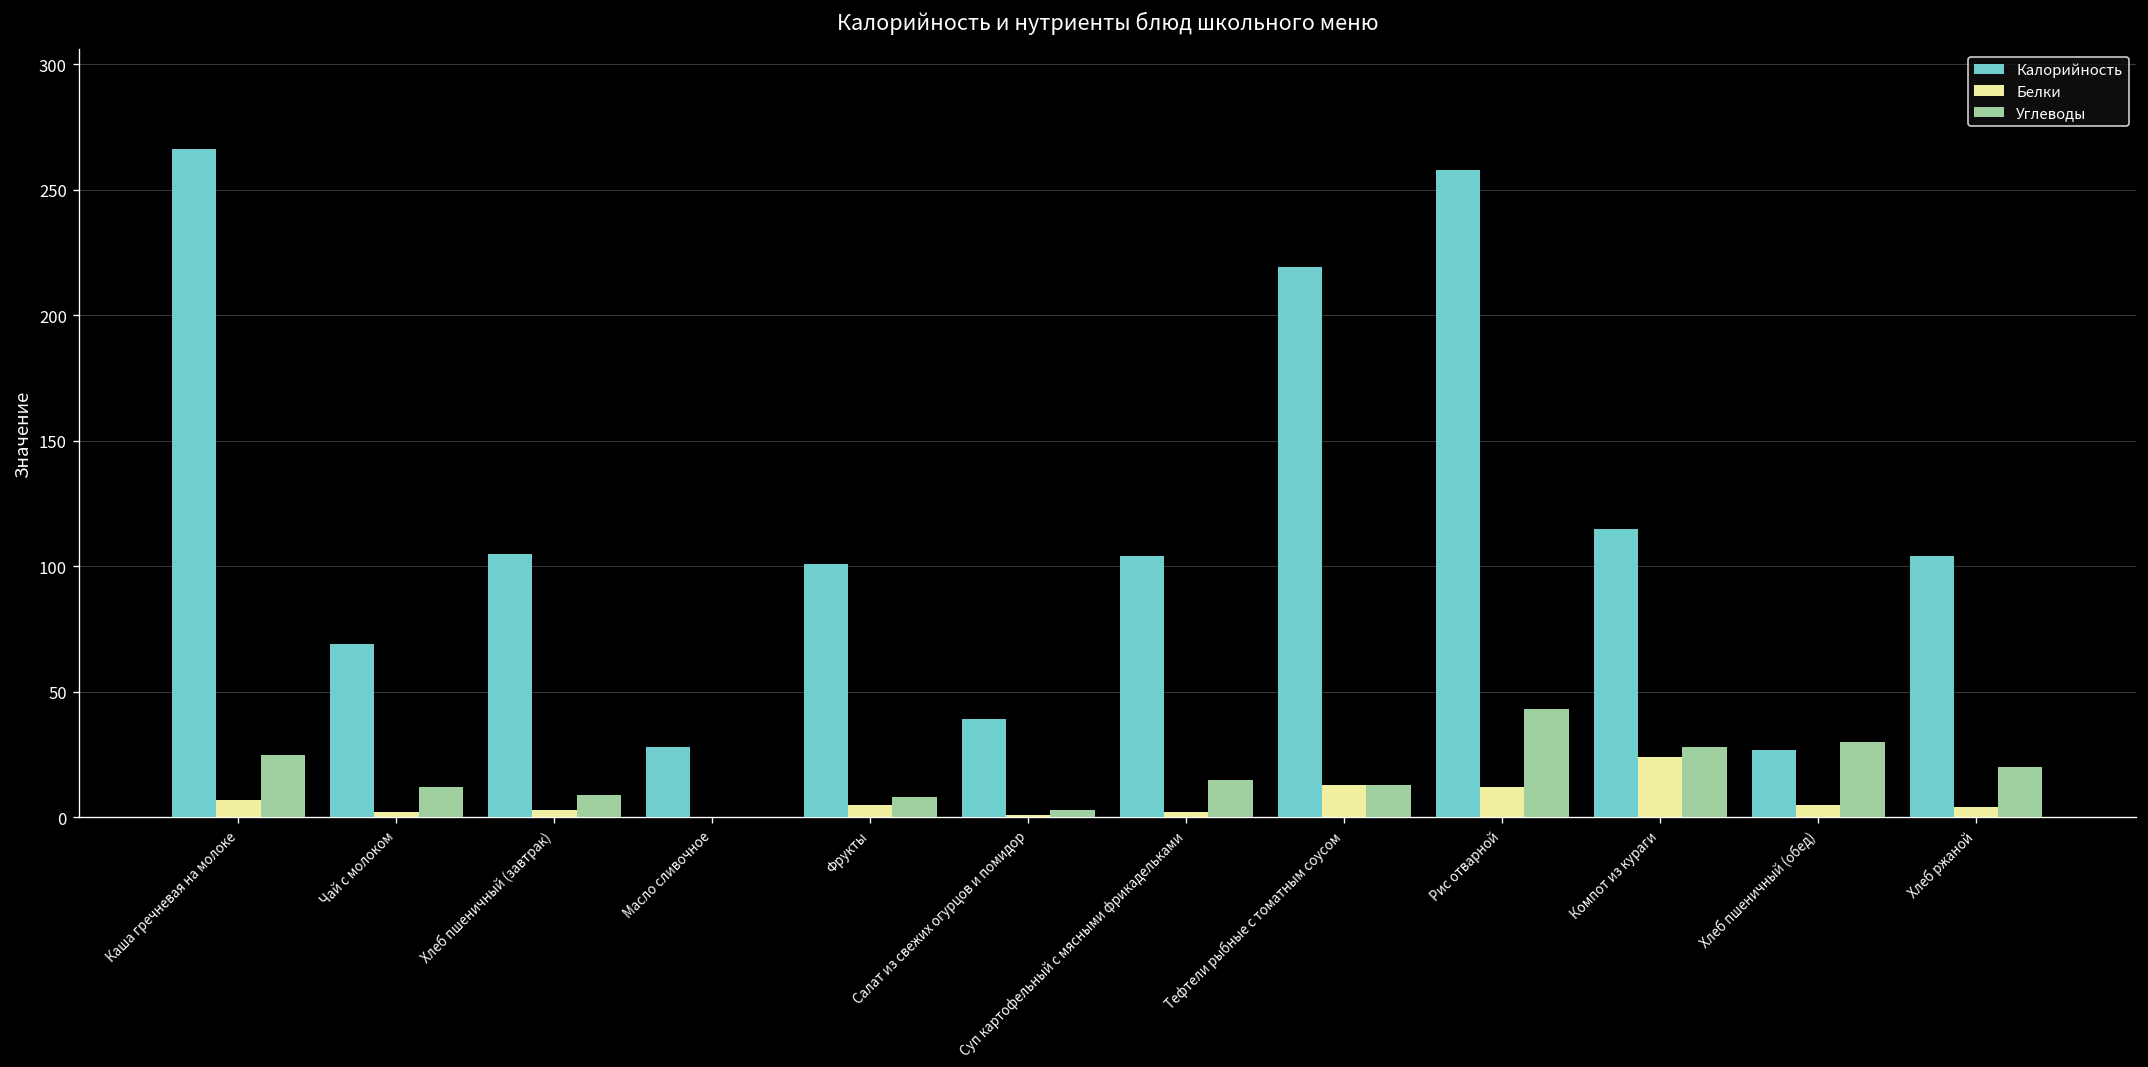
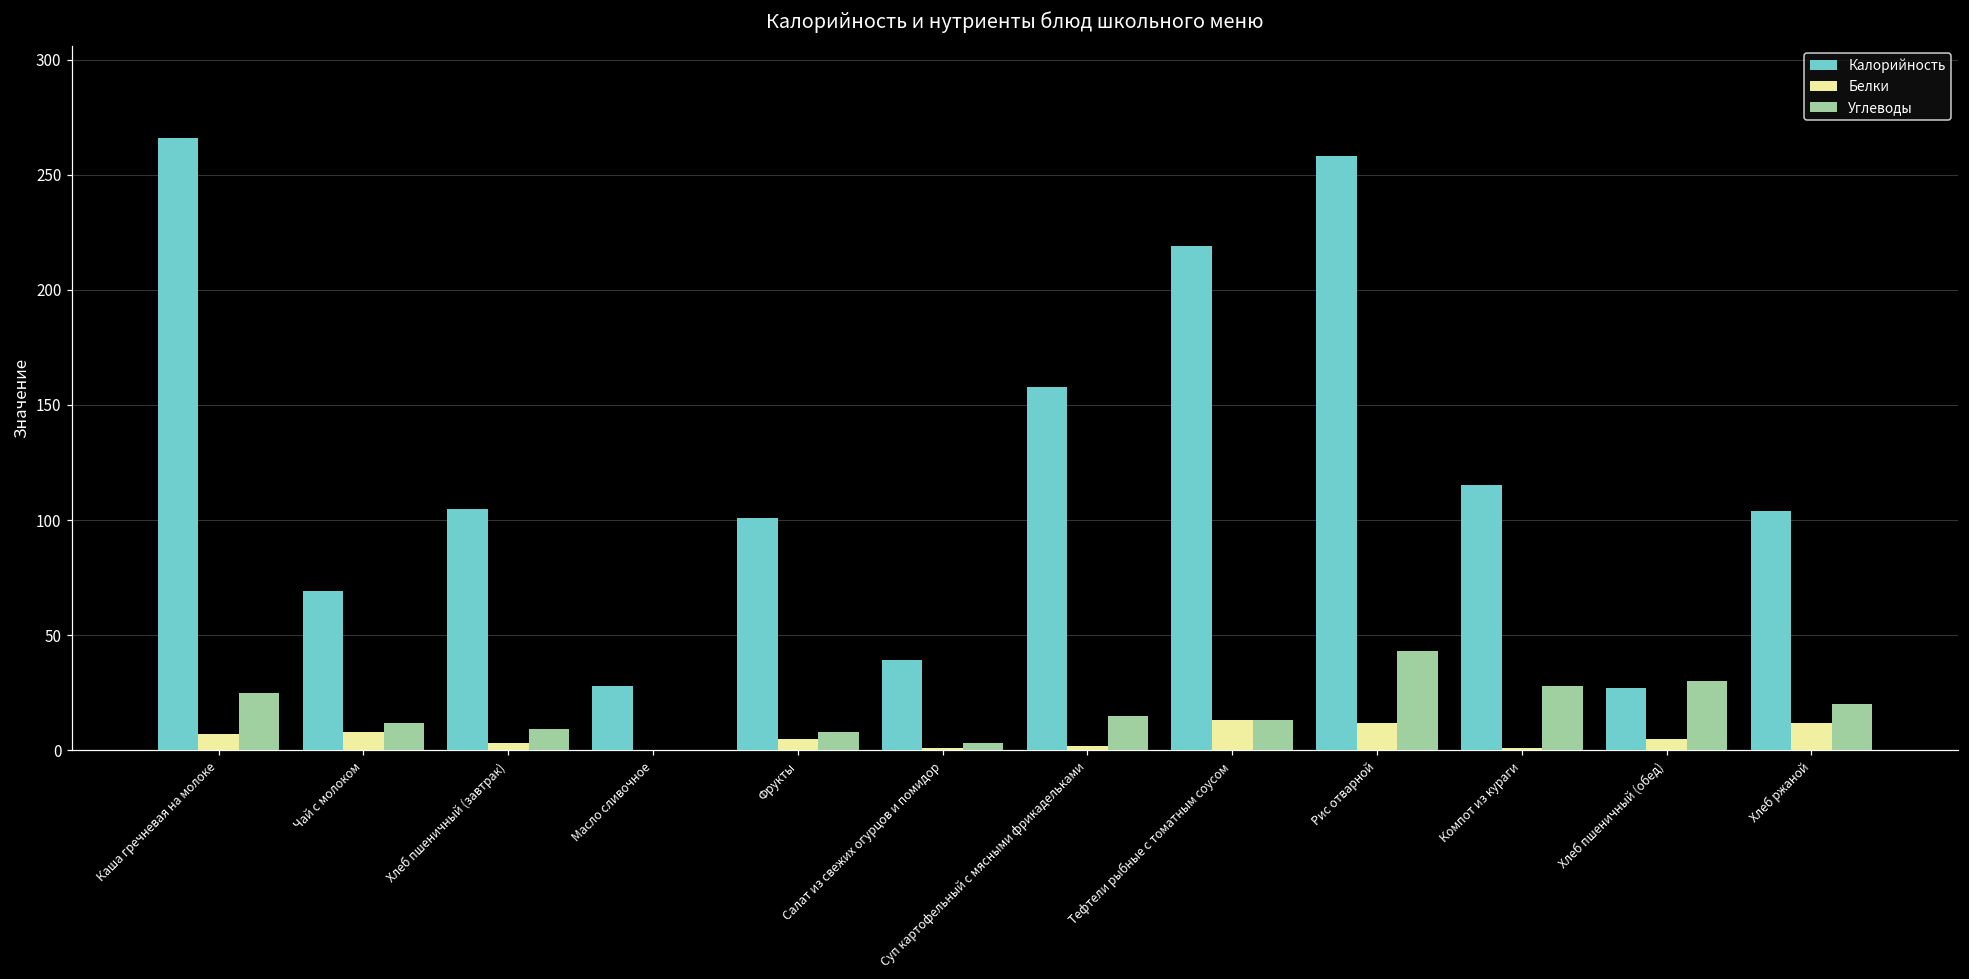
Белки, Чай с молоком: 2 -> 8
Калорийность, Суп картофельный с мясными фрикадельками: 104 -> 158
Белки, Компот из кураги: 24 -> 1
Белки, Хлеб ржаной: 4 -> 12
